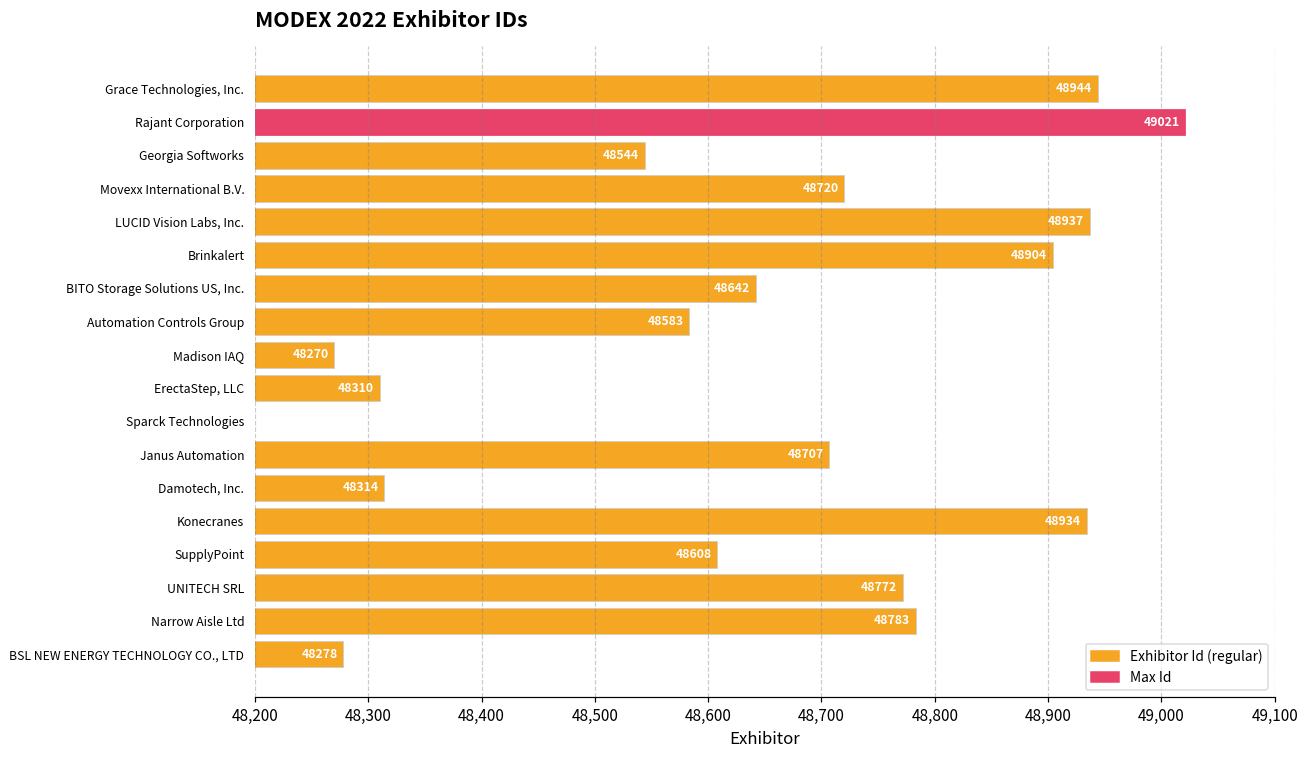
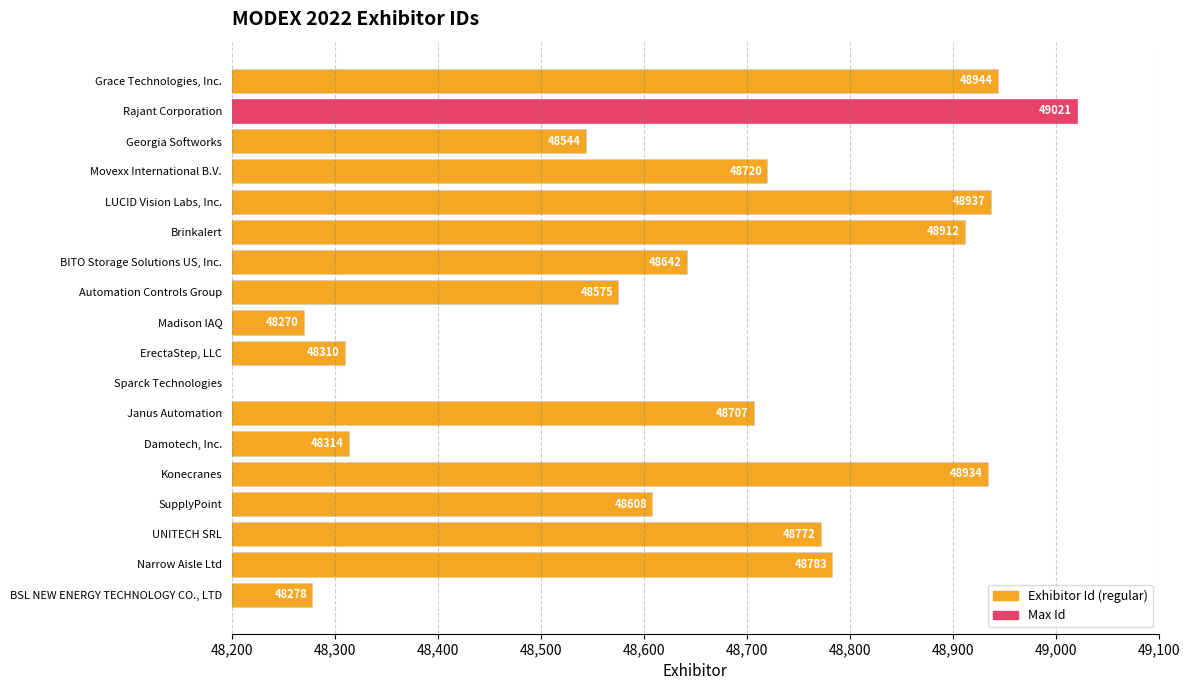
Brinkalert: 48904 -> 48912
Automation Controls Group: 48583 -> 48575
